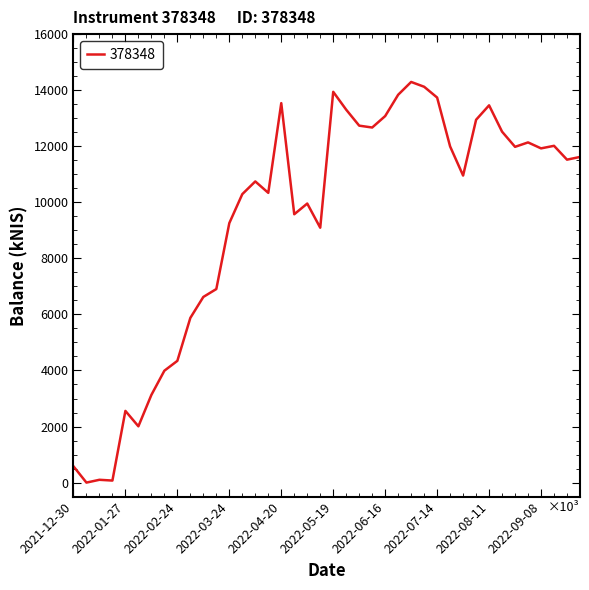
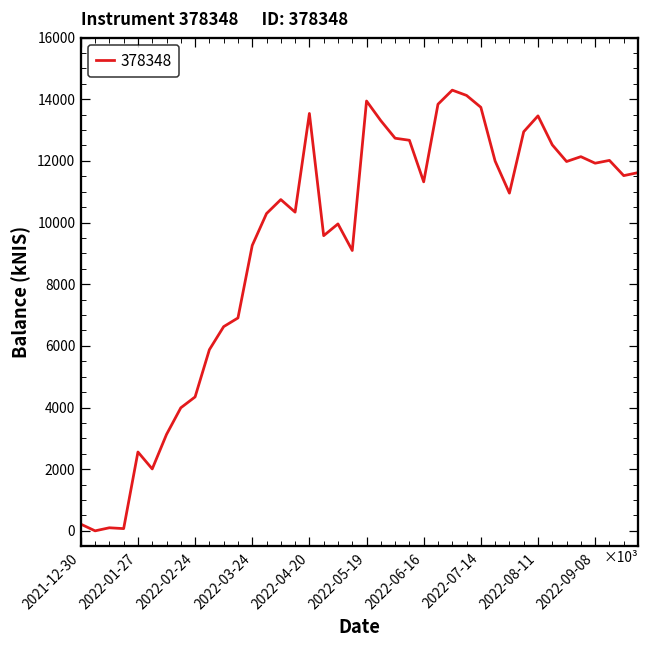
2021-12-30: 600 -> 200
2022-06-16: 13100 -> 11300
